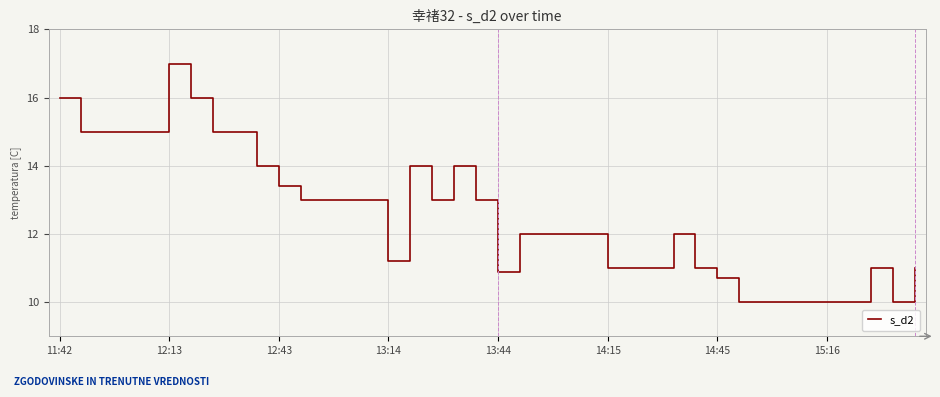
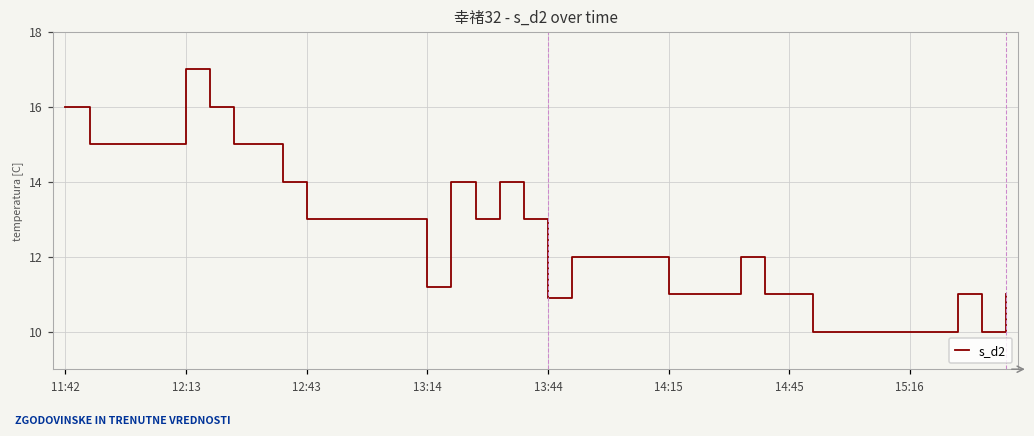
12:43: 13.4 -> 13.0
14:45: 10.7 -> 11.0
